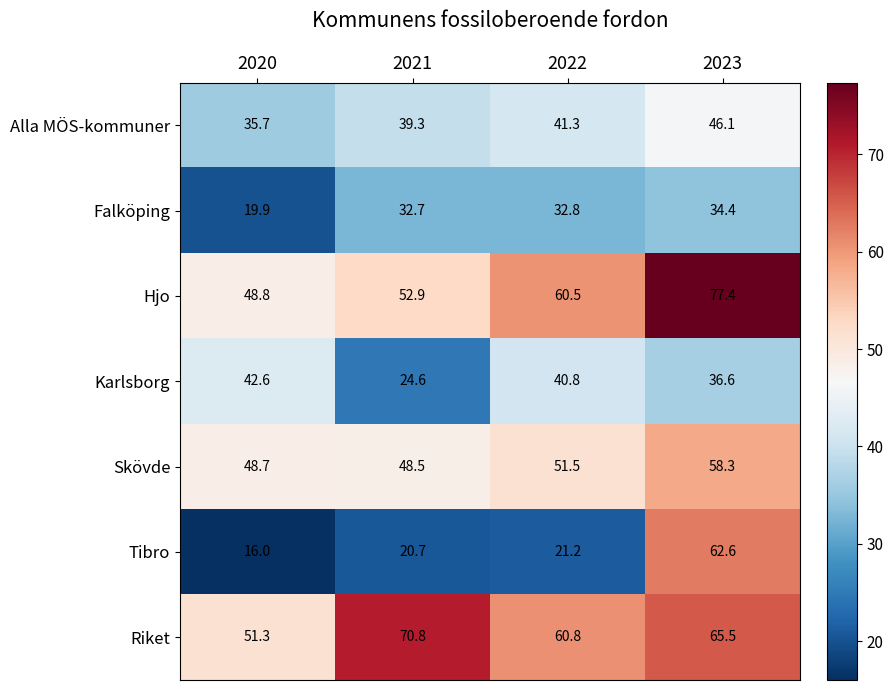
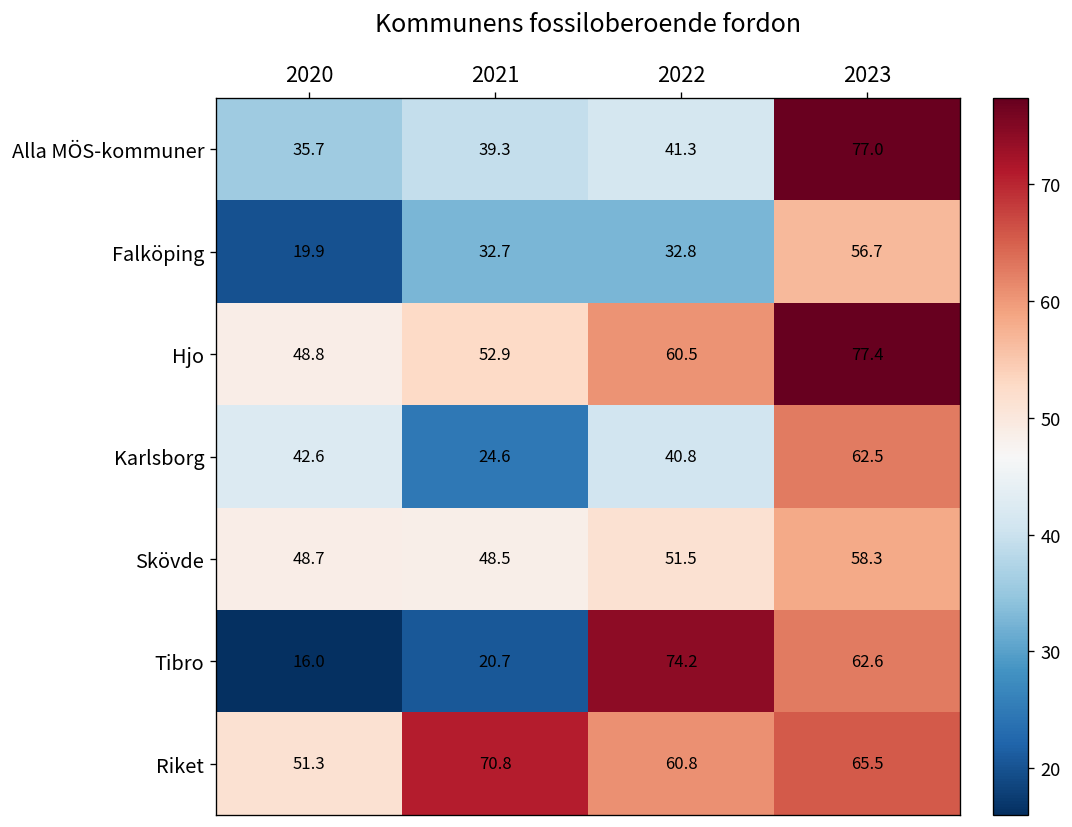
Alla MÖS-kommuner, 2023: 46.1 -> 77.0
Falköping, 2023: 34.4 -> 56.7
Karlsborg, 2023: 36.6 -> 62.5
Tibro, 2022: 21.2 -> 74.2
